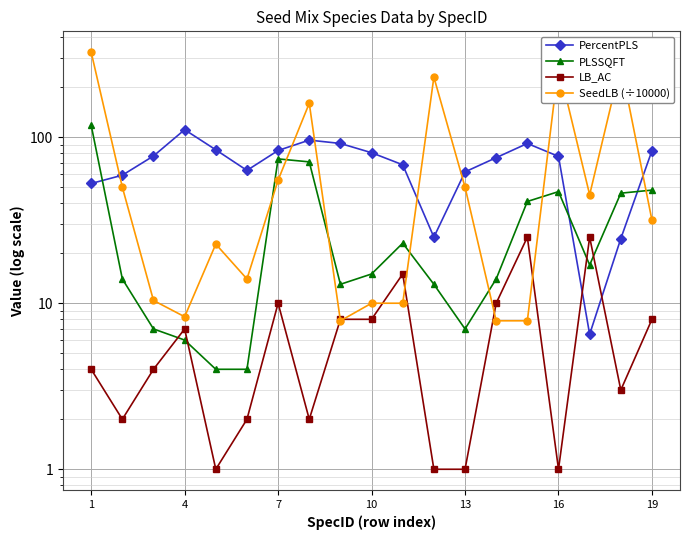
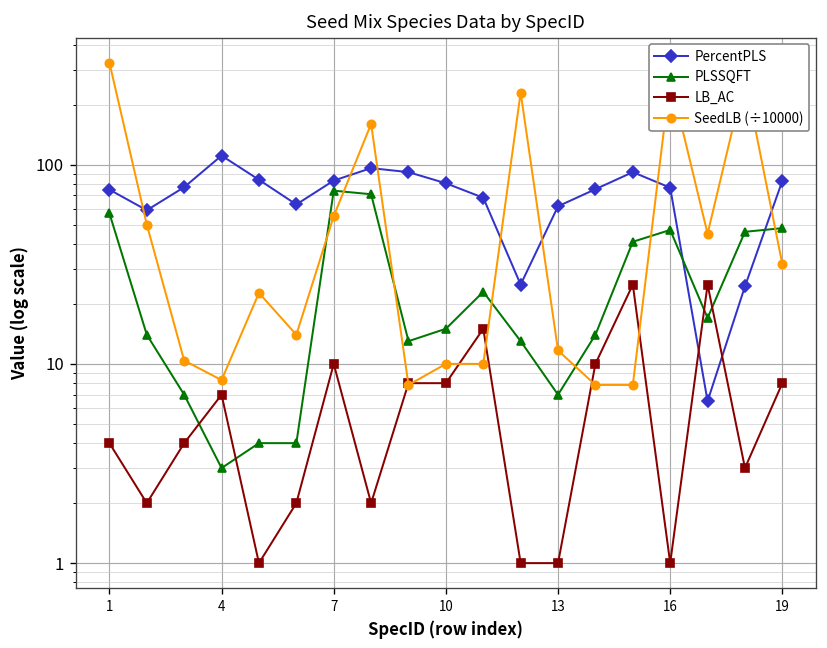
PercentPLS, 1: 53 -> 70
PLSSQFT, 1: 120 -> 57
PLSSQFT, 4: 6 -> 3
SeedLB (÷10000), 13: 50 -> 12
